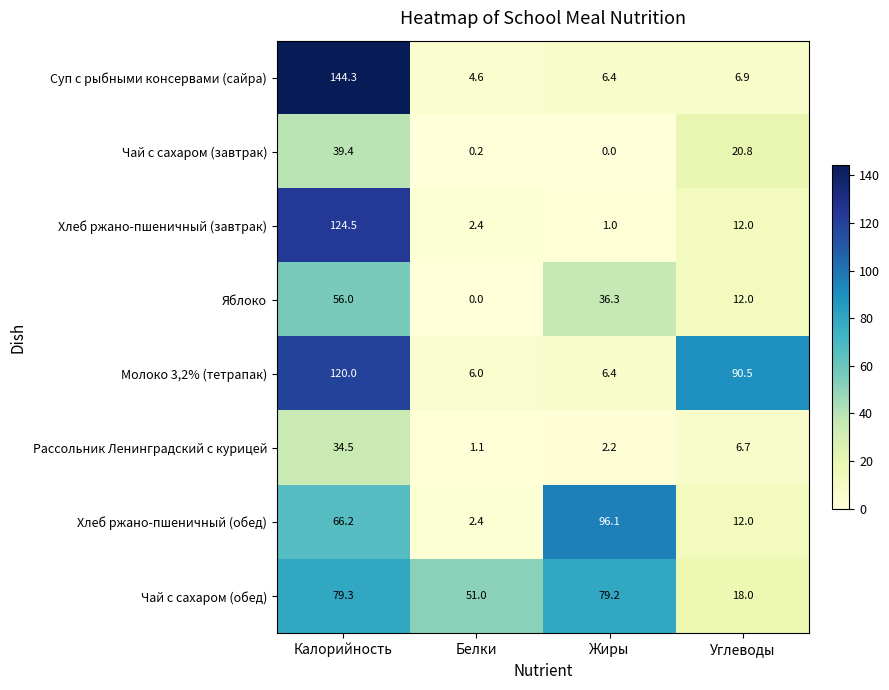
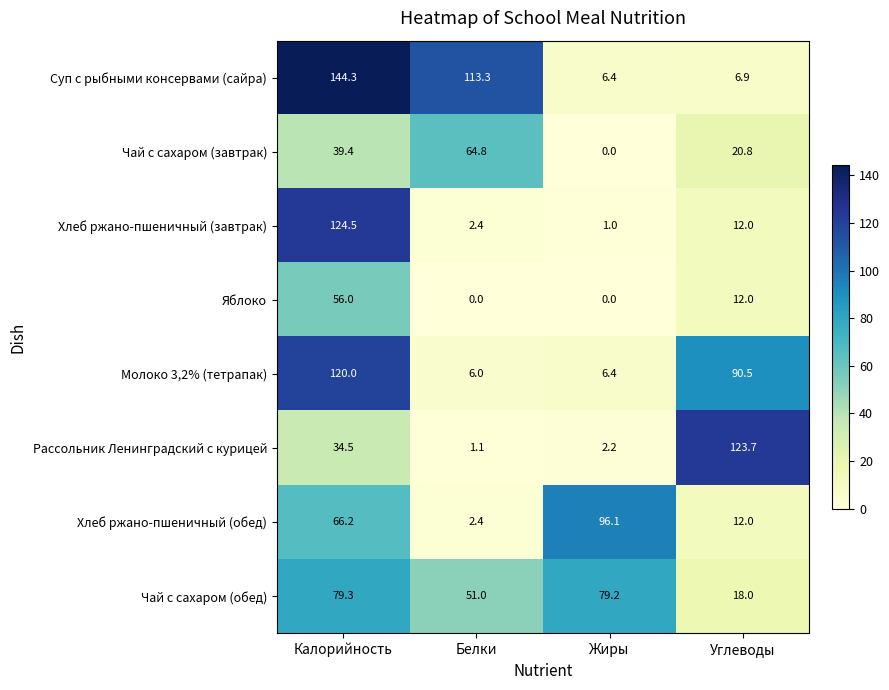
Суп с рыбными консервами (сайра), Белки: 4.6 -> 113.3
Чай с сахаром (завтрак), Белки: 0.2 -> 64.8
Яблоко, Жиры: 36.3 -> 0.0
Рассольник Ленинградский с курицей, Углеводы: 6.7 -> 123.7
